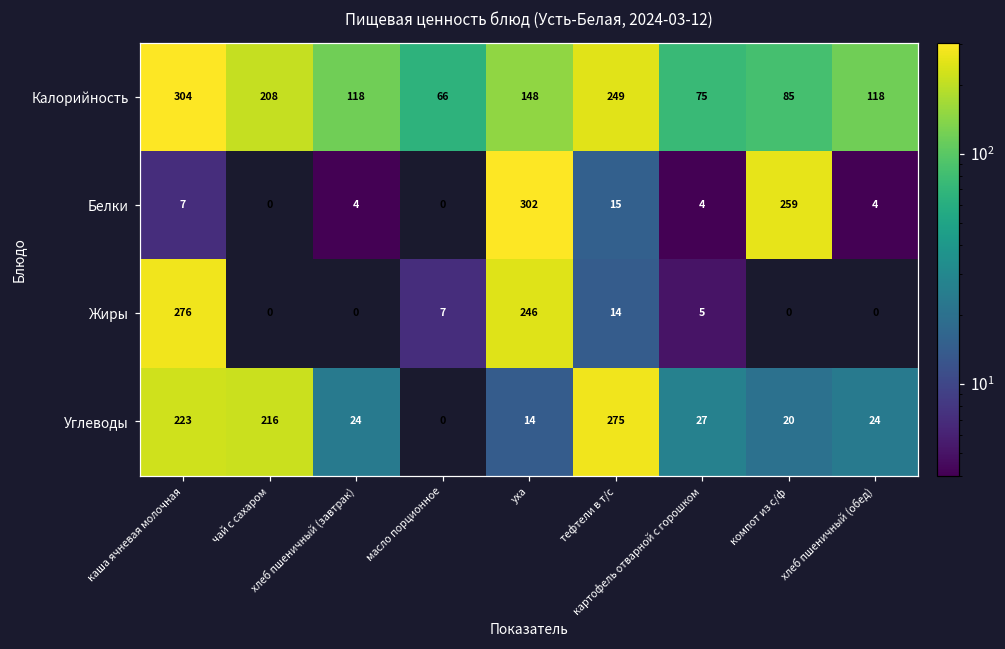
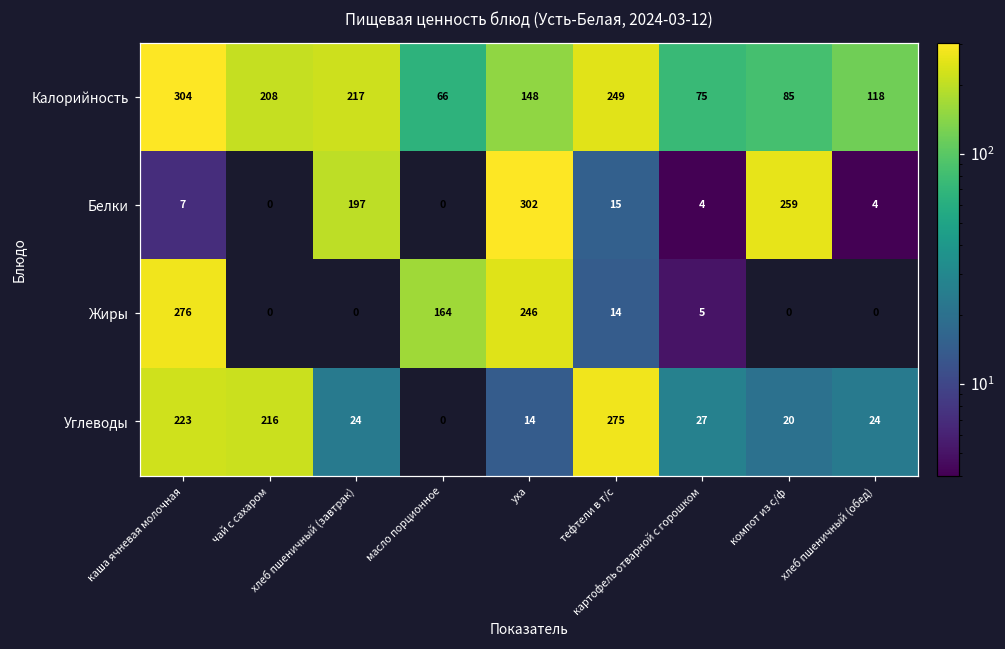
Калорийность, хлеб пшеничный (завтрак): 118 -> 217
Белки, хлеб пшеничный (завтрак): 4 -> 197
Жиры, масло порционное: 7 -> 164
